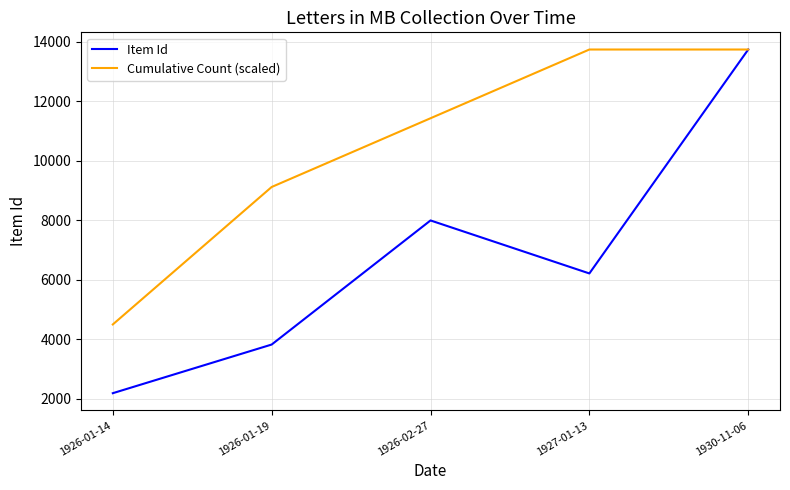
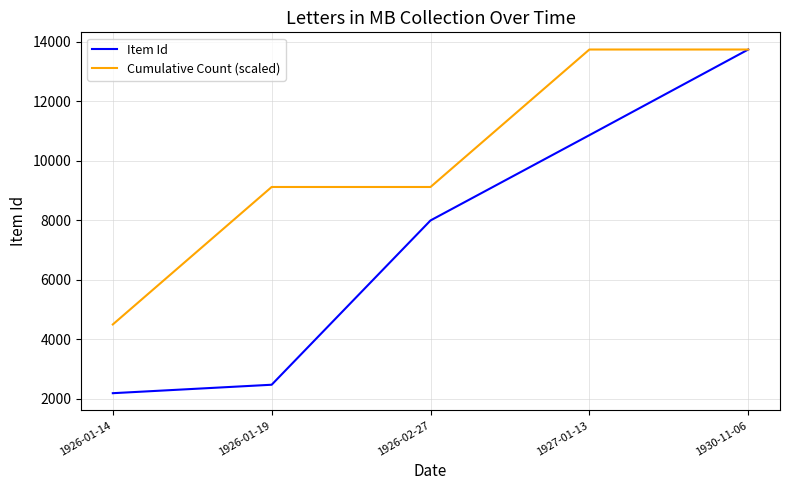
Item Id, 1926-01-19: 3800 -> 2500
Cumulative Count (scaled), 1926-02-27: 11400 -> 9100
Item Id, 1927-01-13: 6200 -> 10900
